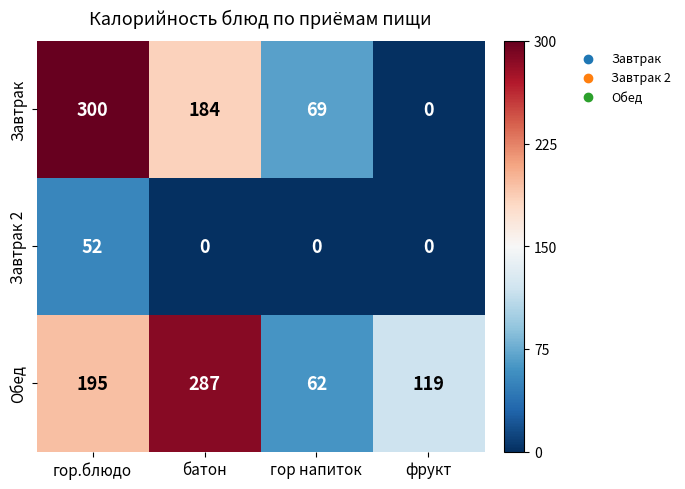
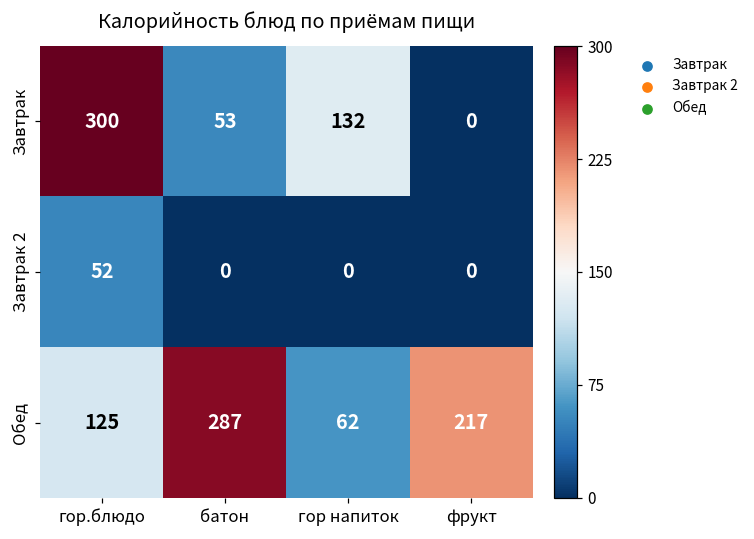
Завтрак, батон: 184 -> 53
Завтрак, гор напиток: 69 -> 132
Обед, гор.блюдо: 195 -> 125
Обед, фрукт: 119 -> 217
